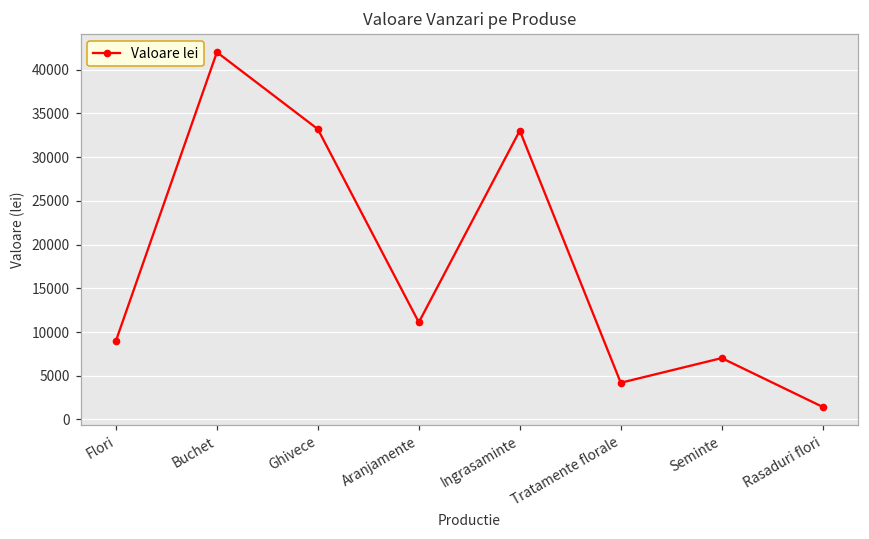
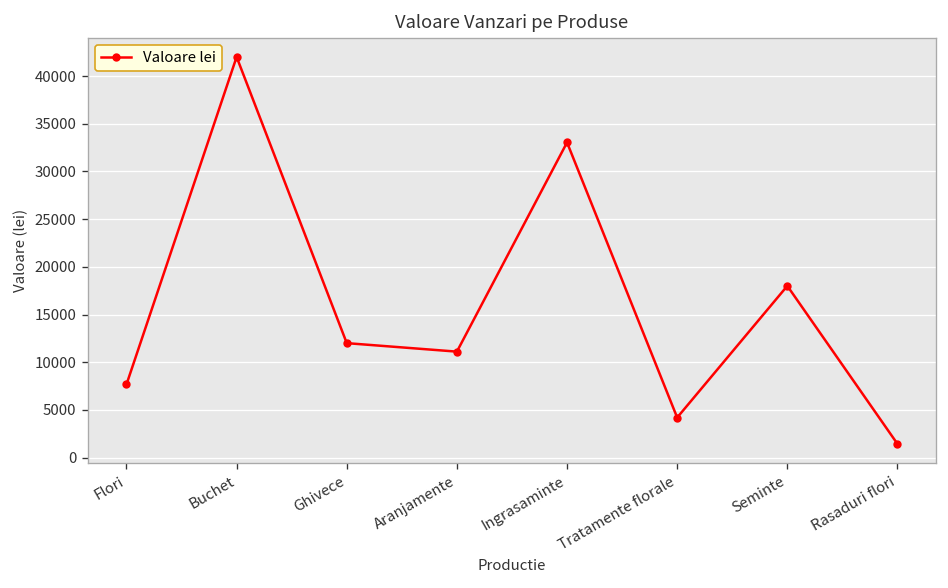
Flori: 9000 -> 8000
Ghivece: 33000 -> 12000
Seminte: 7000 -> 18000
